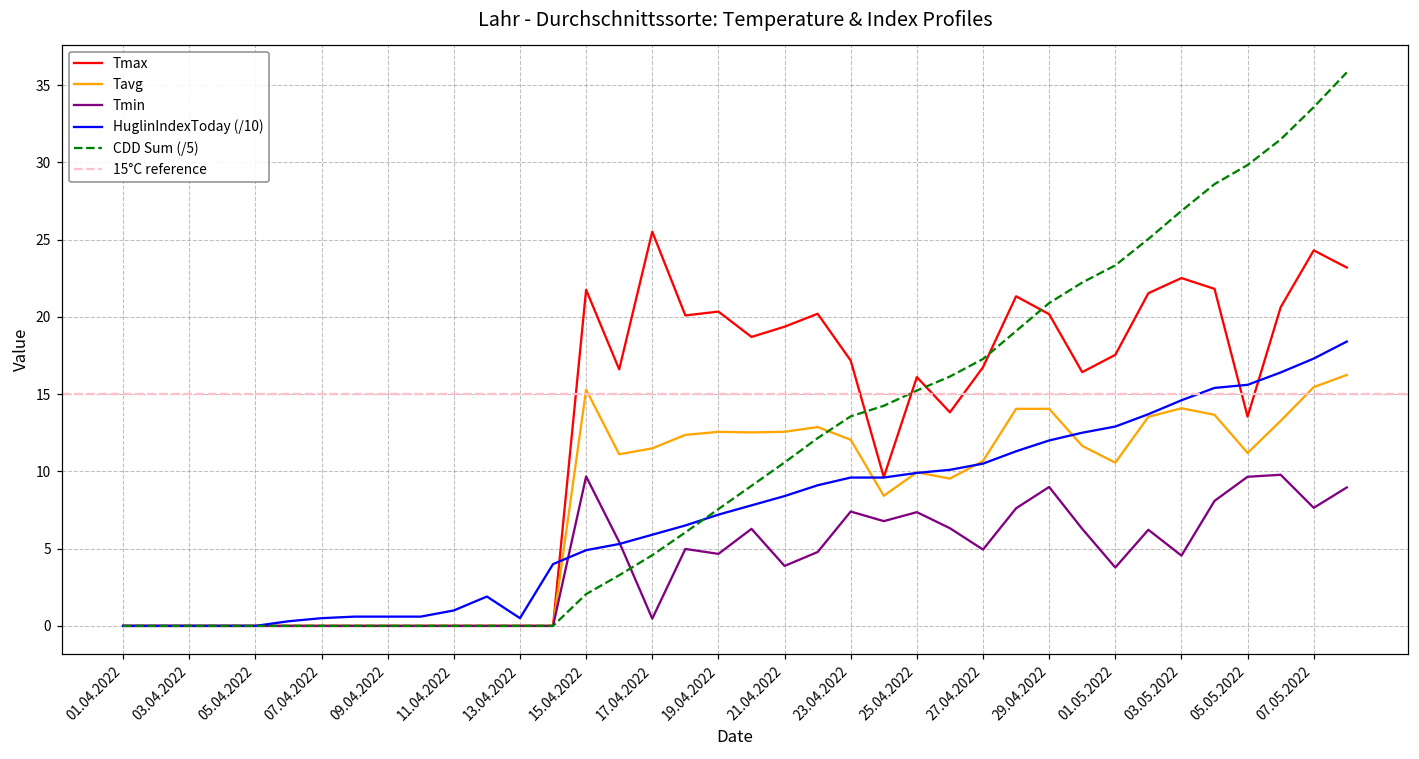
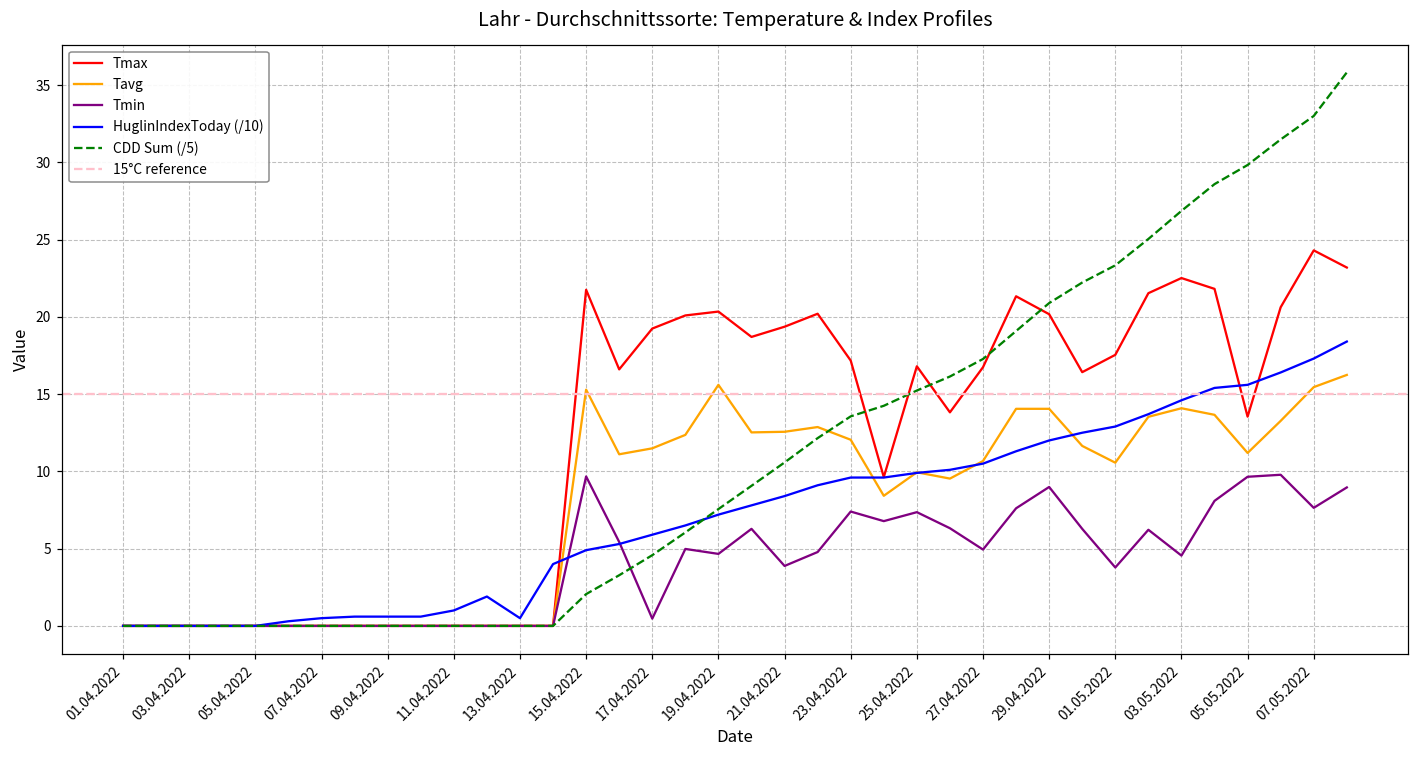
Tmax, 17.04.2022: 25.5 -> 19.2
Tavg, 19.04.2022: 12.6 -> 15.6
Tmax, 25.04.2022: 16.1 -> 16.8
CDD Sum (/5), 07.05.2022: 33.6 -> 33.0
